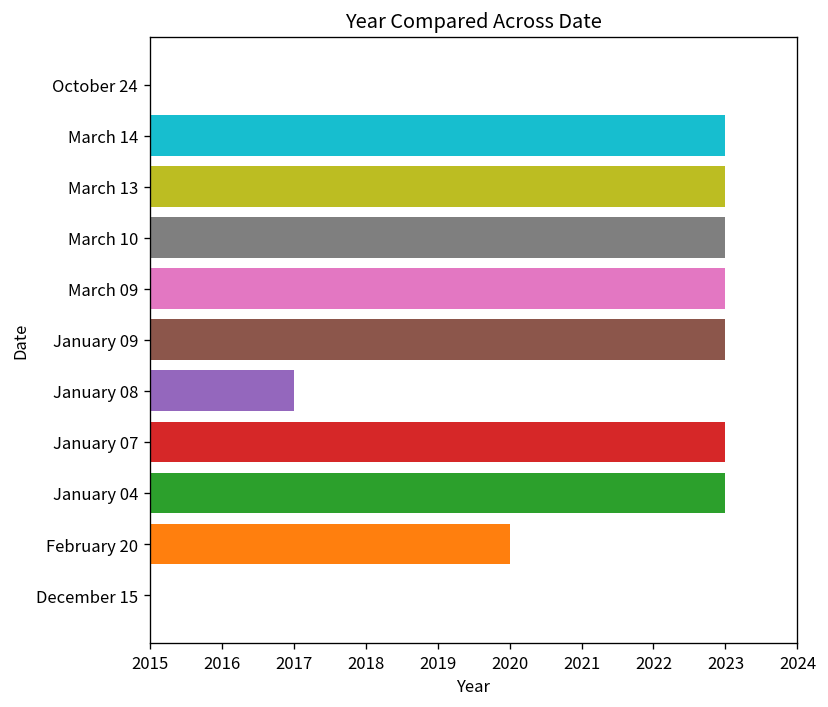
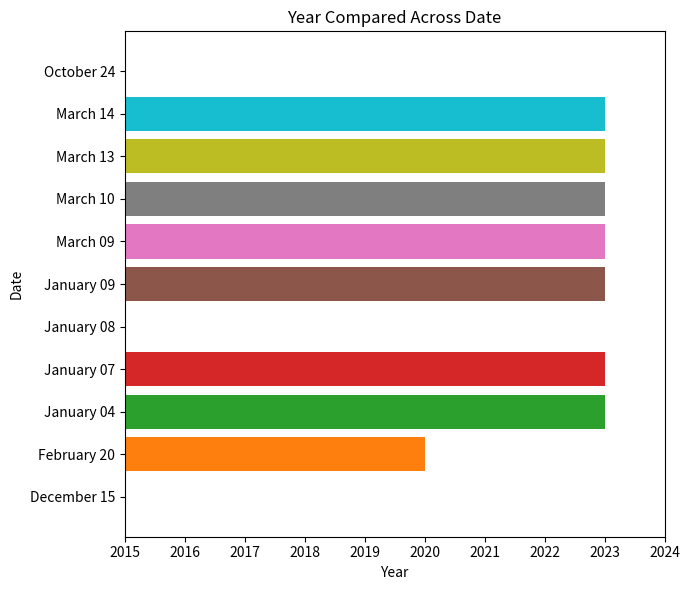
January 08: 2017 -> 2015
